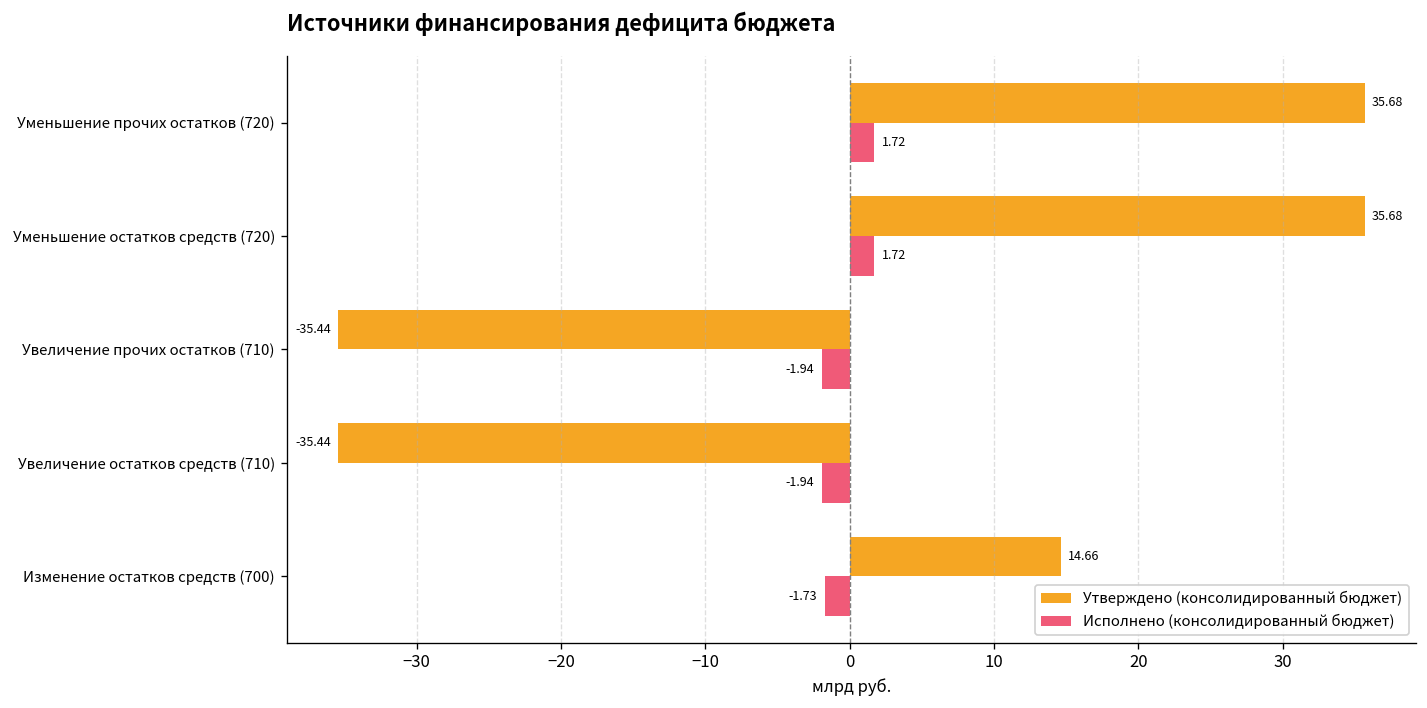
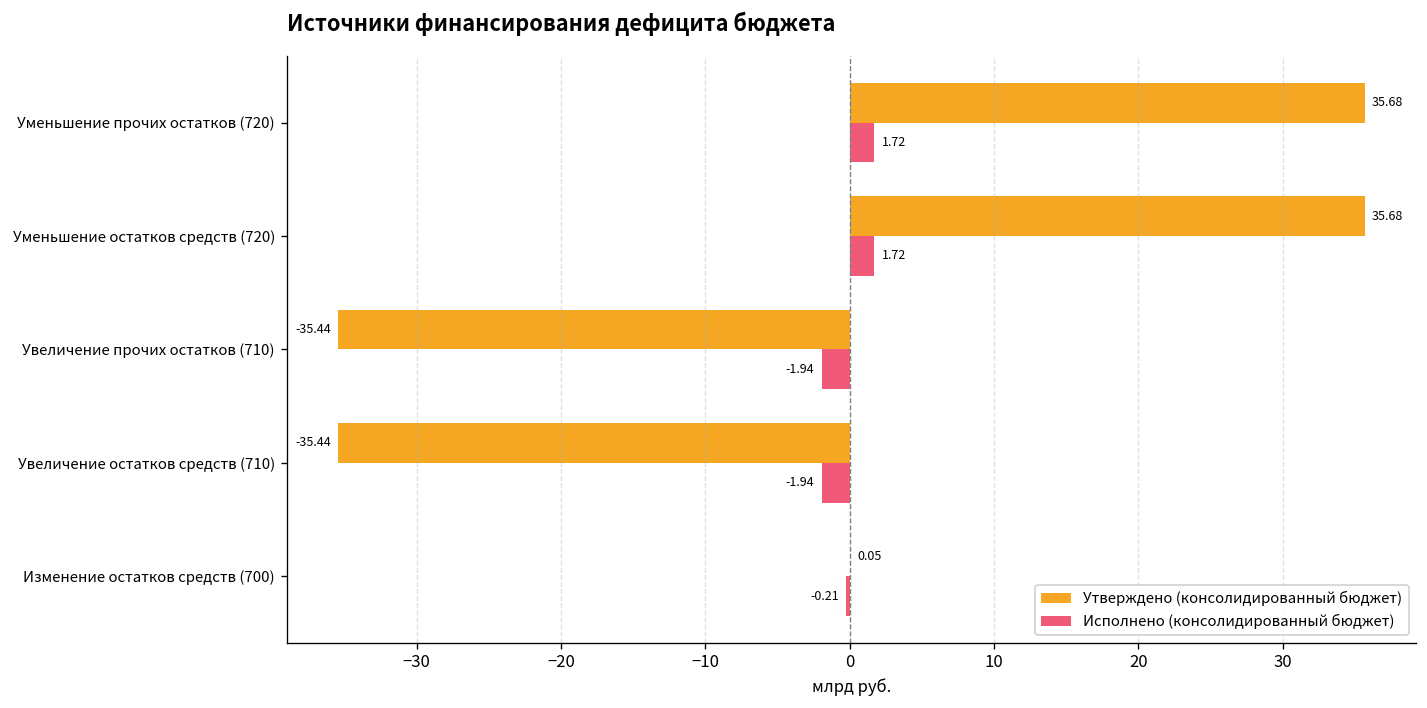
Утверждено (консолидированный бюджет), Изменение остатков средств (700): 14.66 -> 0.05
Исполнено (консолидированный бюджет), Изменение остатков средств (700): -1.73 -> -0.21
